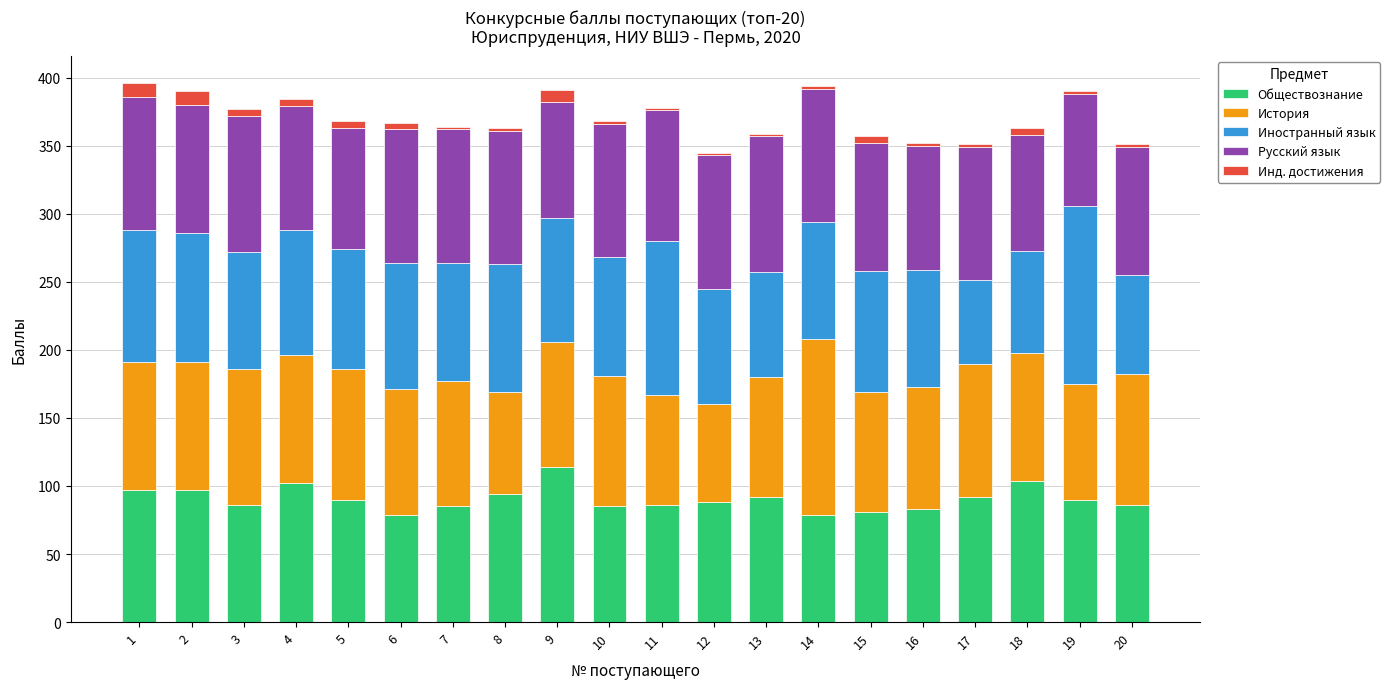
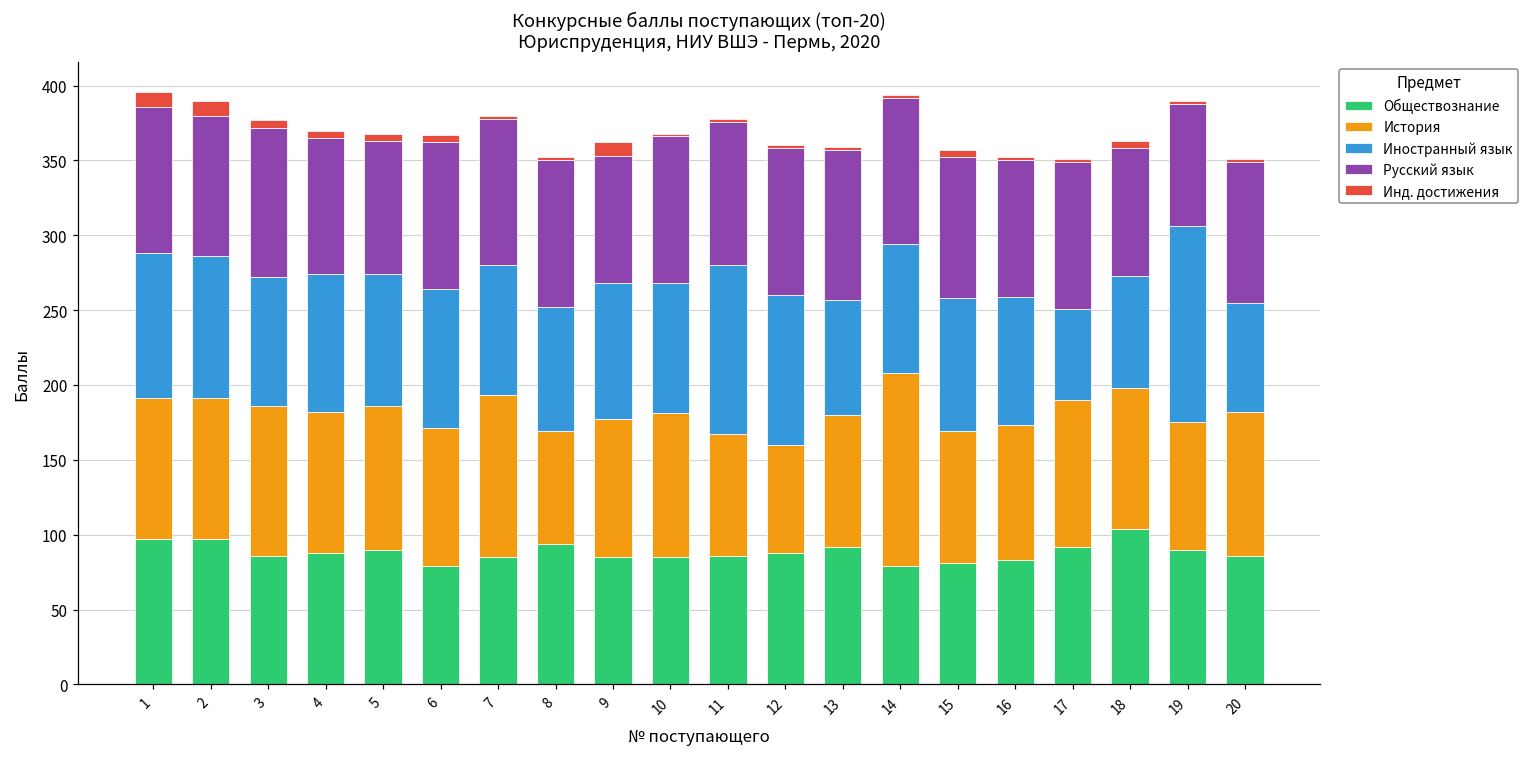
Обществознание, 4: 102 -> 88
История, 7: 92 -> 108
Иностранный язык, 8: 94 -> 83
Обществознание, 9: 114 -> 85
Иностранный язык, 12: 85 -> 100
